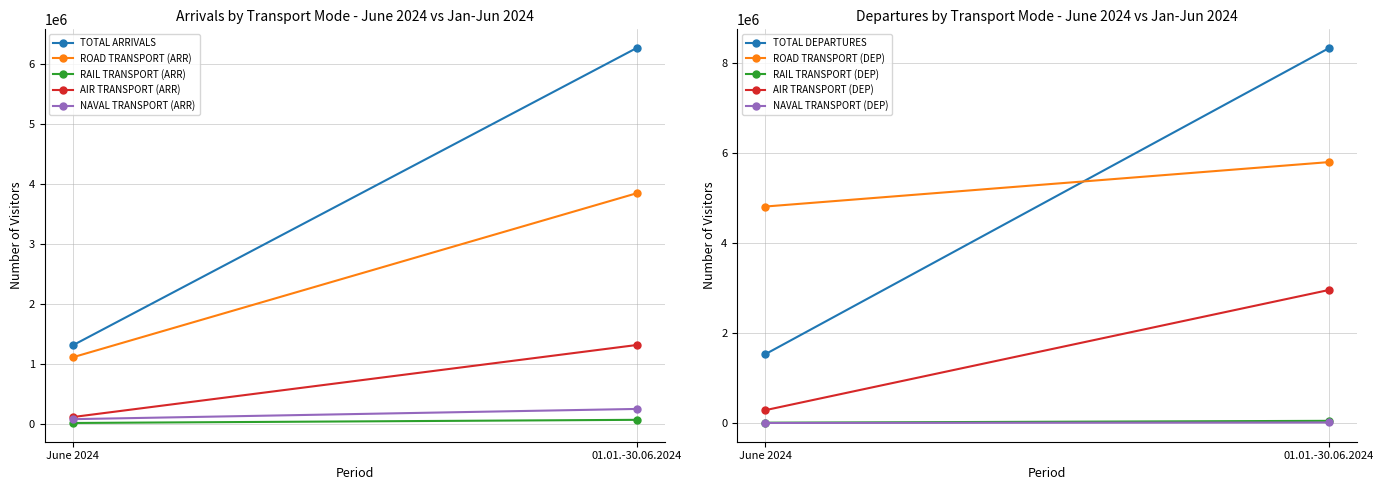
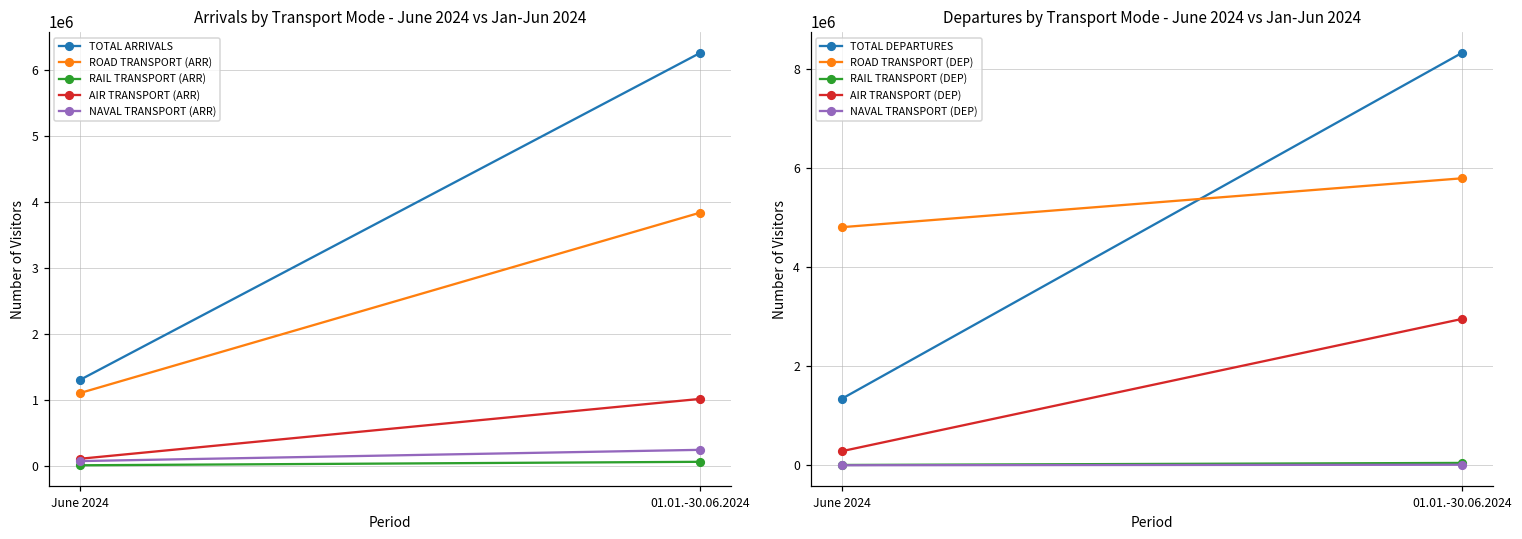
Arrivals by Transport Mode - June 2024 vs Jan-Jun 2024, AIR TRANSPORT (ARR), 01.01.-30.06.2024: 1300000 -> 1000000
Departures by Transport Mode - June 2024 vs Jan-Jun 2024, TOTAL DEPARTURES, June 2024: 1500000 -> 1300000
